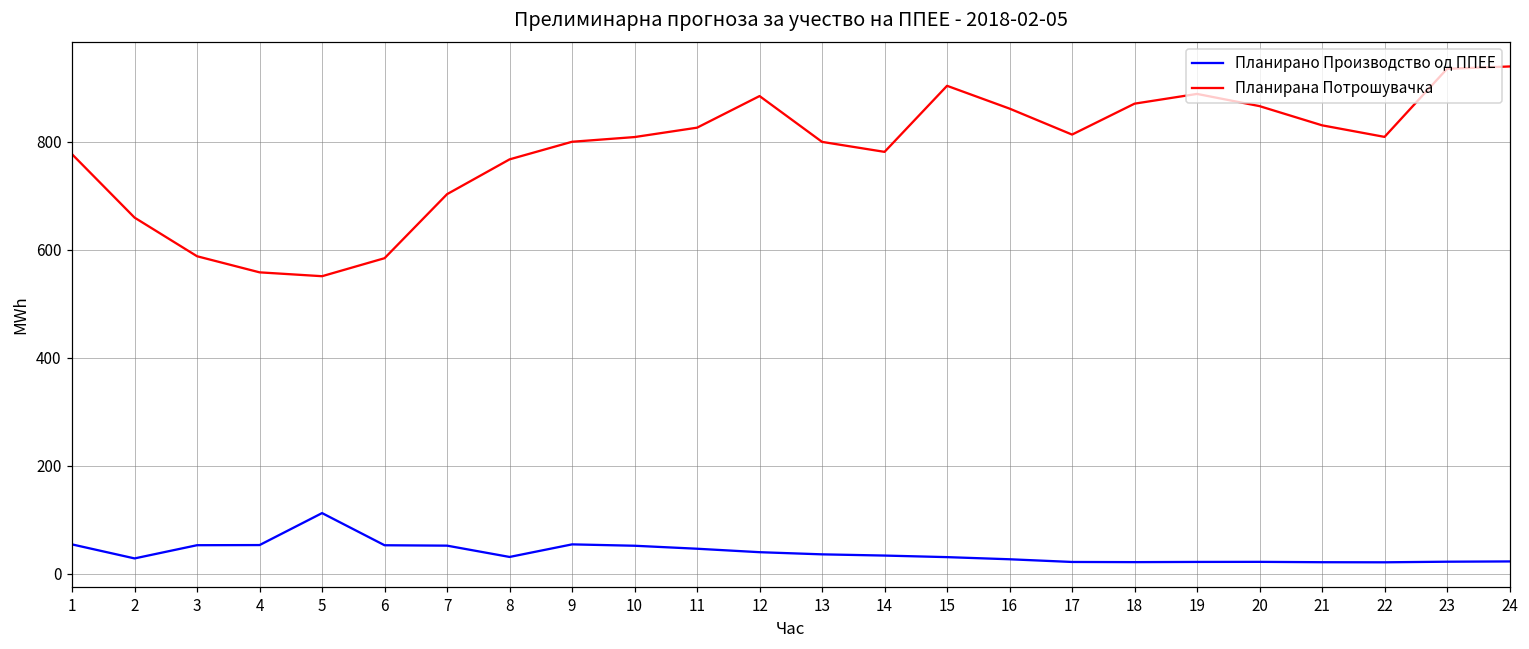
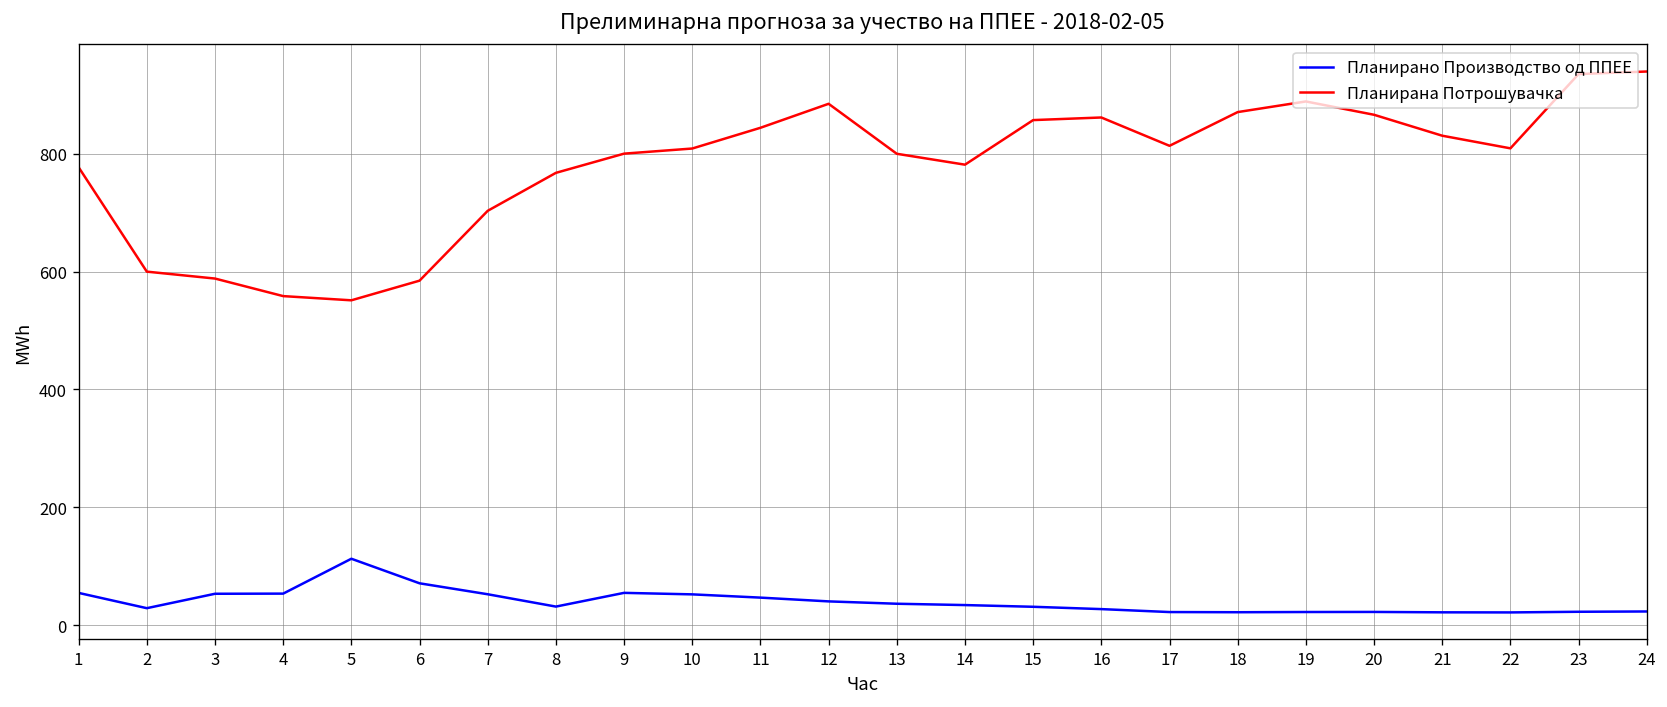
Планирана Потрошувачка, 2: 660 -> 600
Планирано Производство од ППЕЕ, 6: 50 -> 70
Планирана Потрошувачка, 11: 830 -> 840
Планирана Потрошувачка, 15: 900 -> 860
